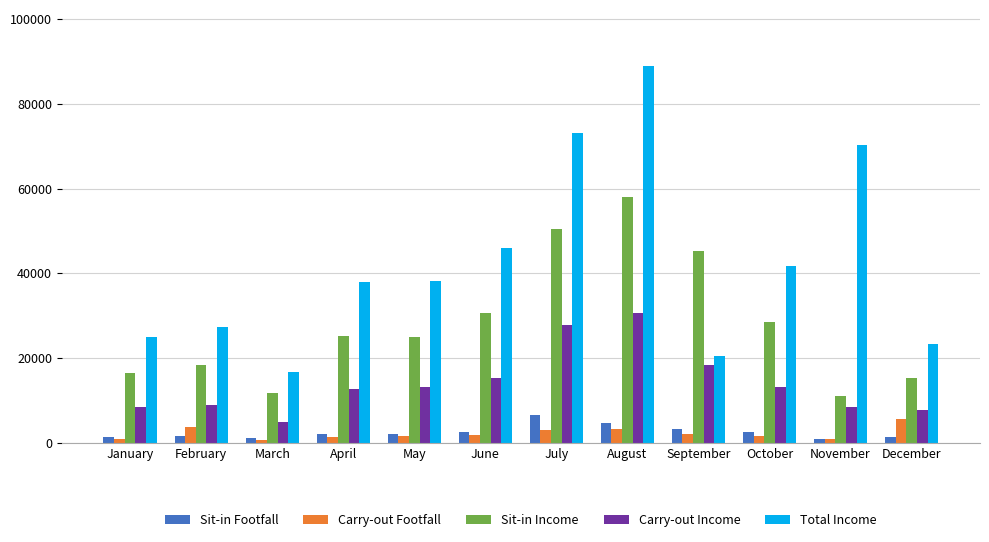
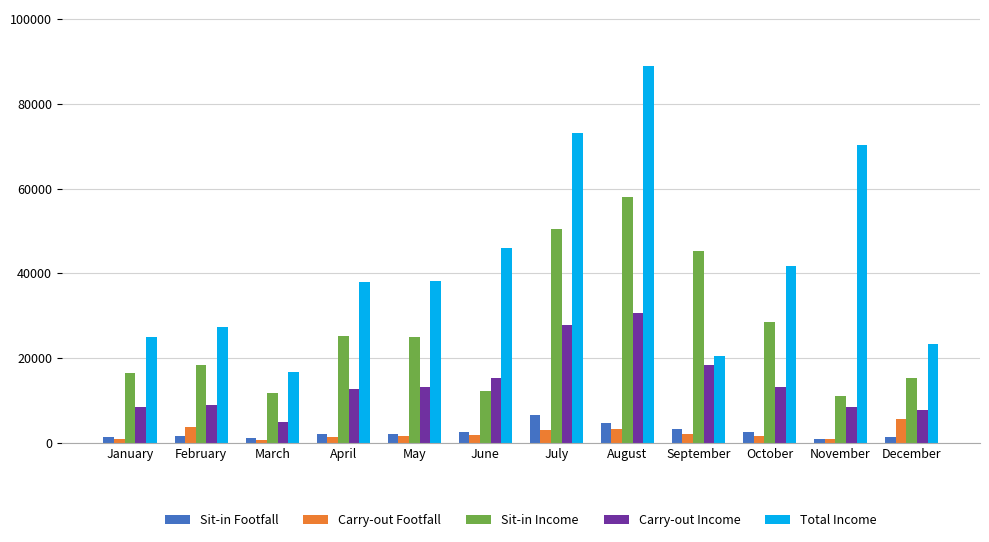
Sit-in Income, June: 31000 -> 12000
